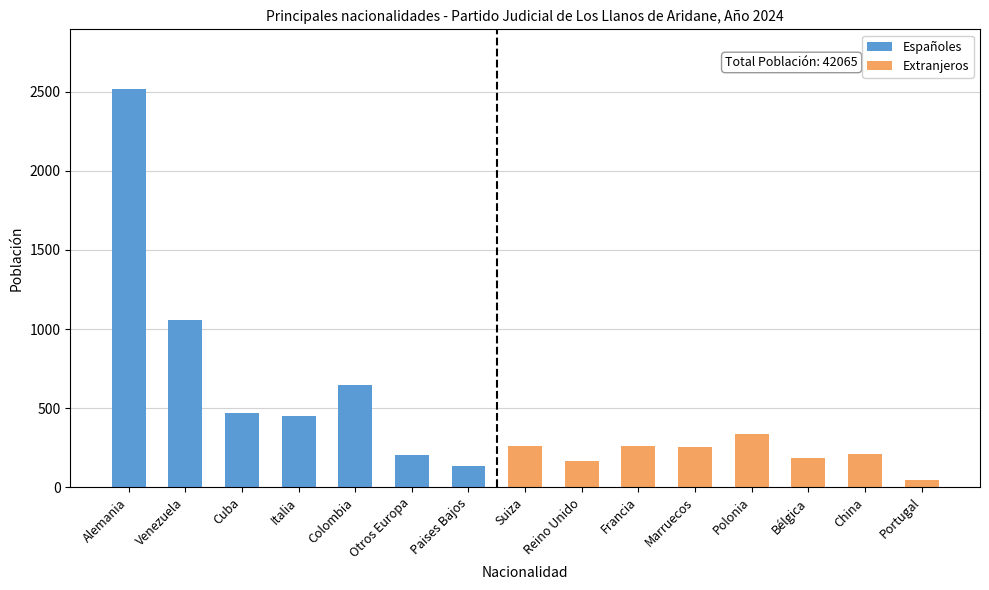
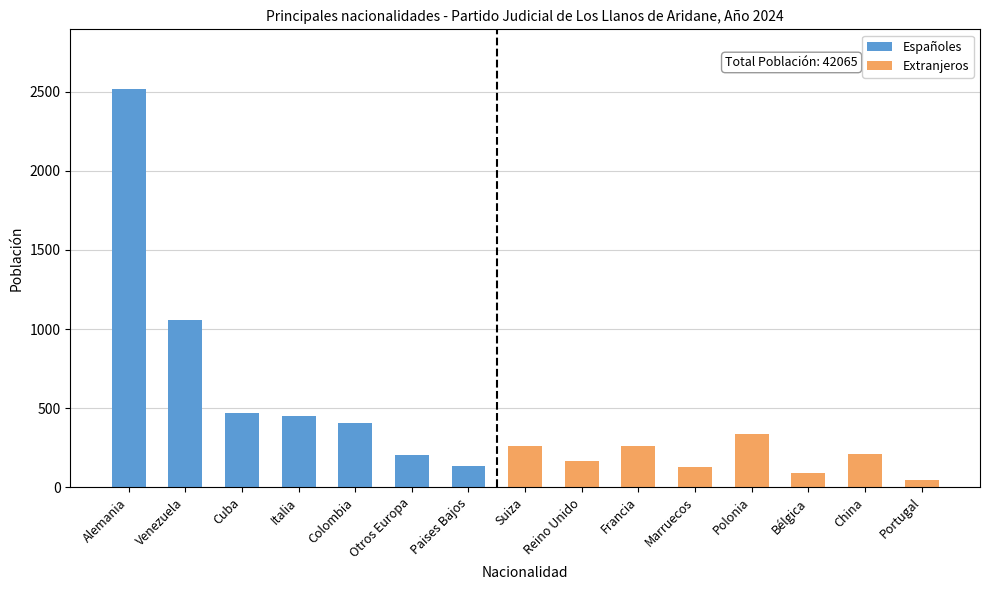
Españoles, Colombia: 650 -> 410
Extranjeros, Marruecos: 250 -> 120
Extranjeros, Bélgica: 180 -> 90
